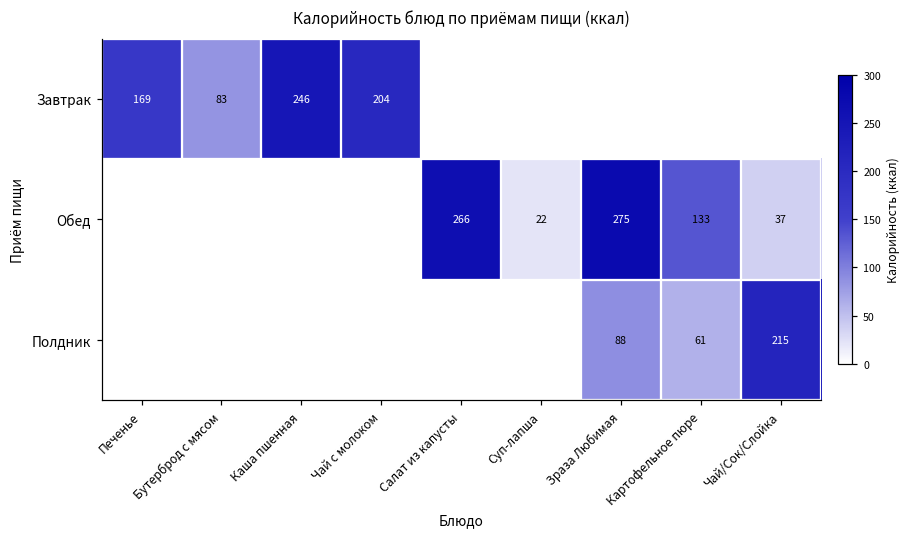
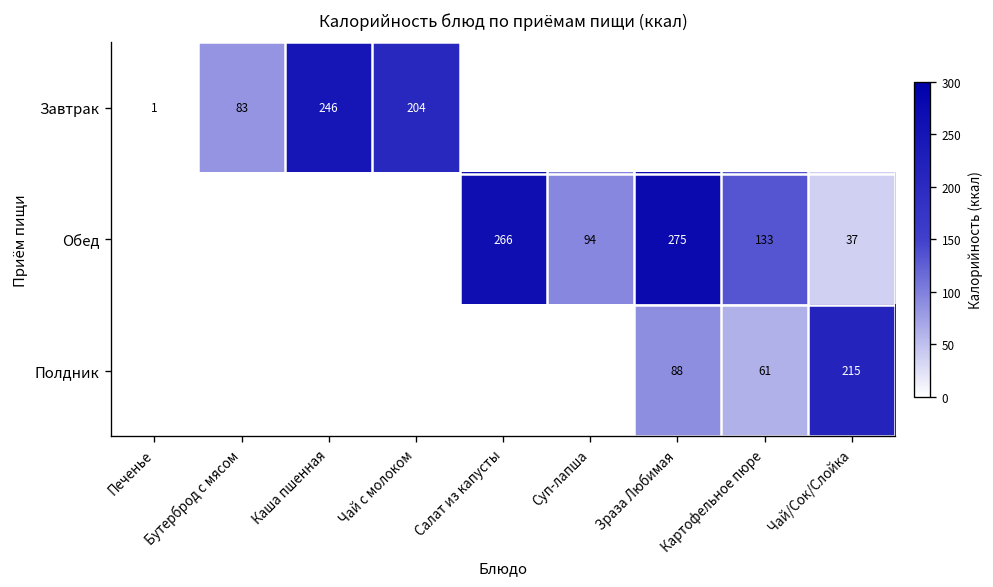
Завтрак, Печенье: 169 -> 1
Обед, Суп-лапша: 22 -> 94
